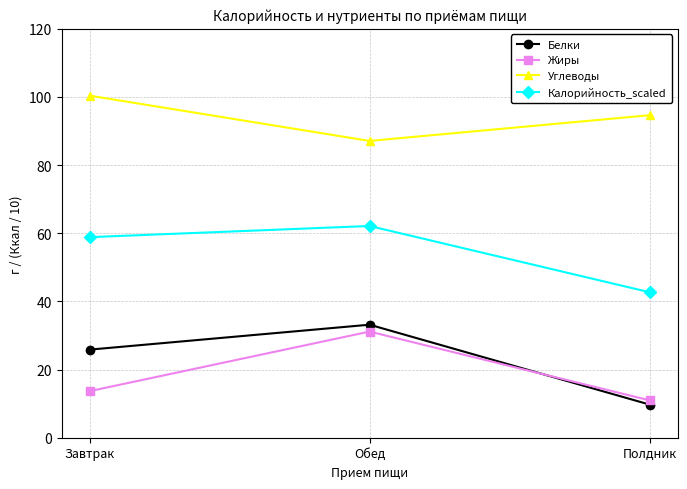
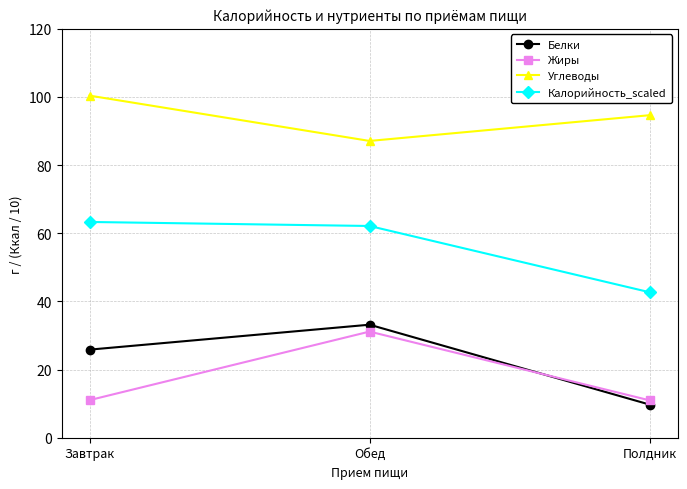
Жиры, Завтрак: 14 -> 11
Калорийность_scaled, Завтрак: 59 -> 63
